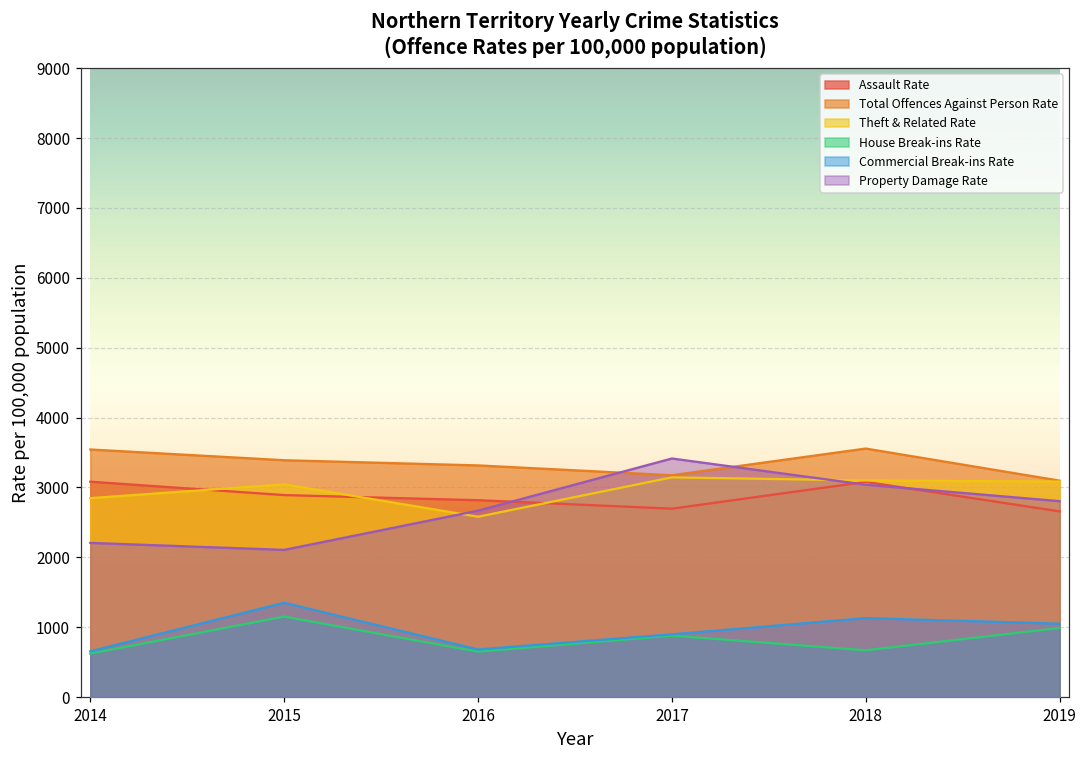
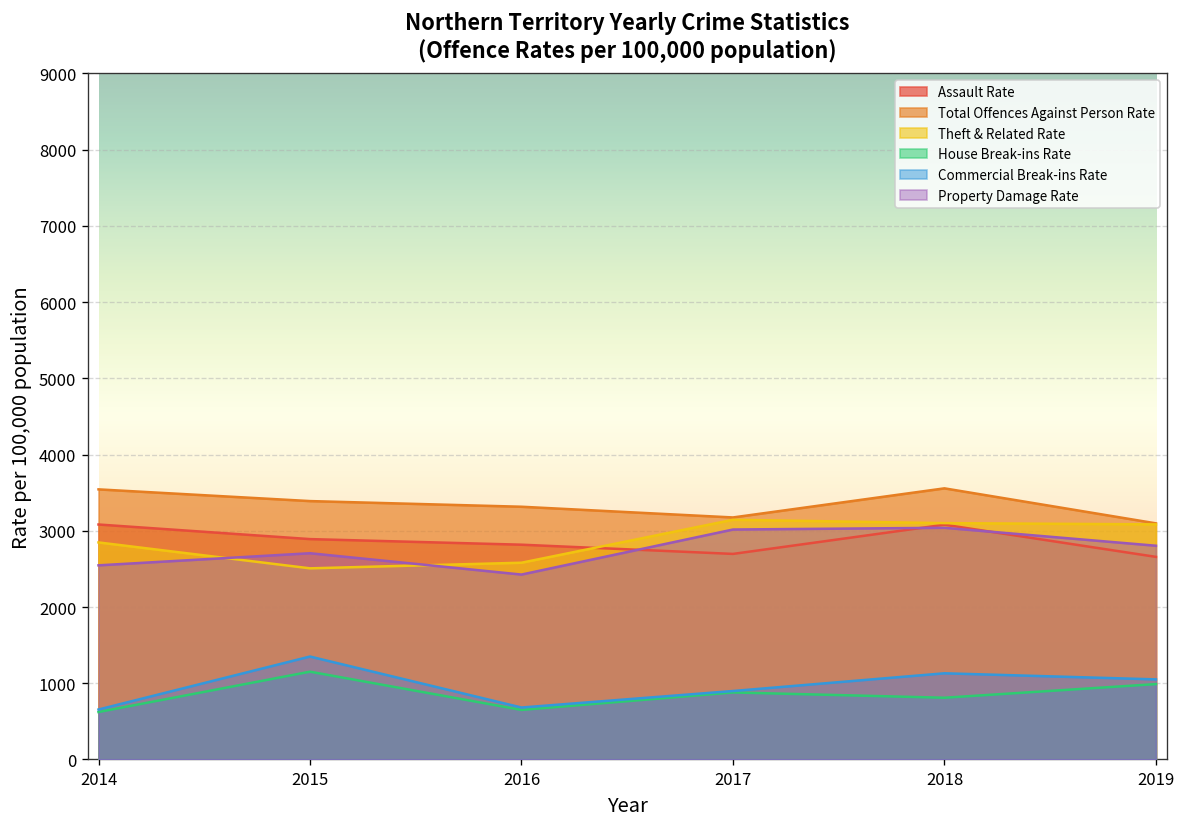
Property Damage Rate, 2014: 2200 -> 2500
Theft & Related Rate, 2015: 3000 -> 2500
Property Damage Rate, 2015: 2100 -> 2700
Property Damage Rate, 2016: 2700 -> 2400
Property Damage Rate, 2017: 3400 -> 3000
House Break-ins Rate, 2018: 700 -> 800
